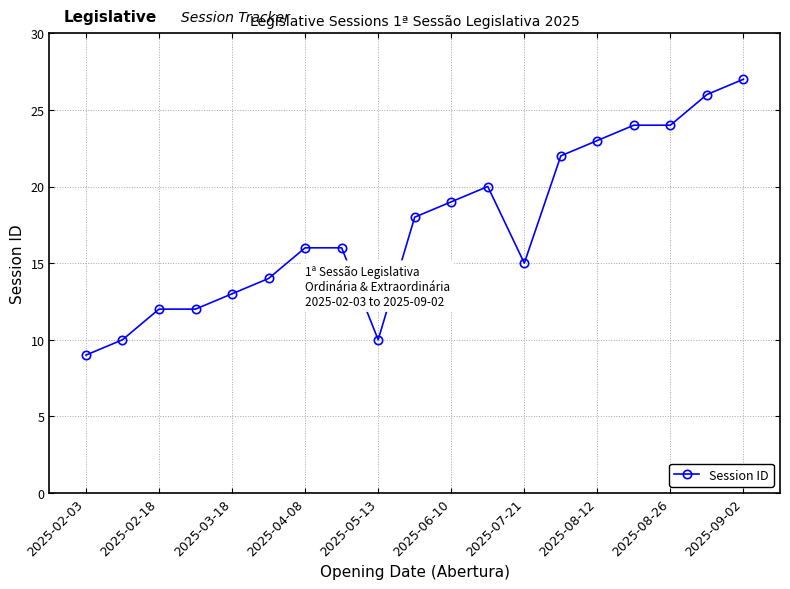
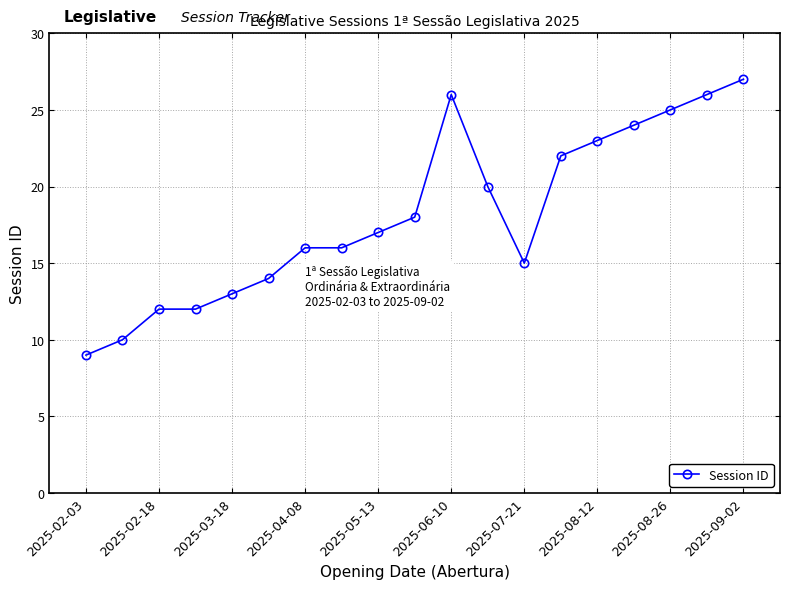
2025-05-13: 10 -> 17
2025-06-10: 19 -> 26
2025-08-26: 24 -> 25
